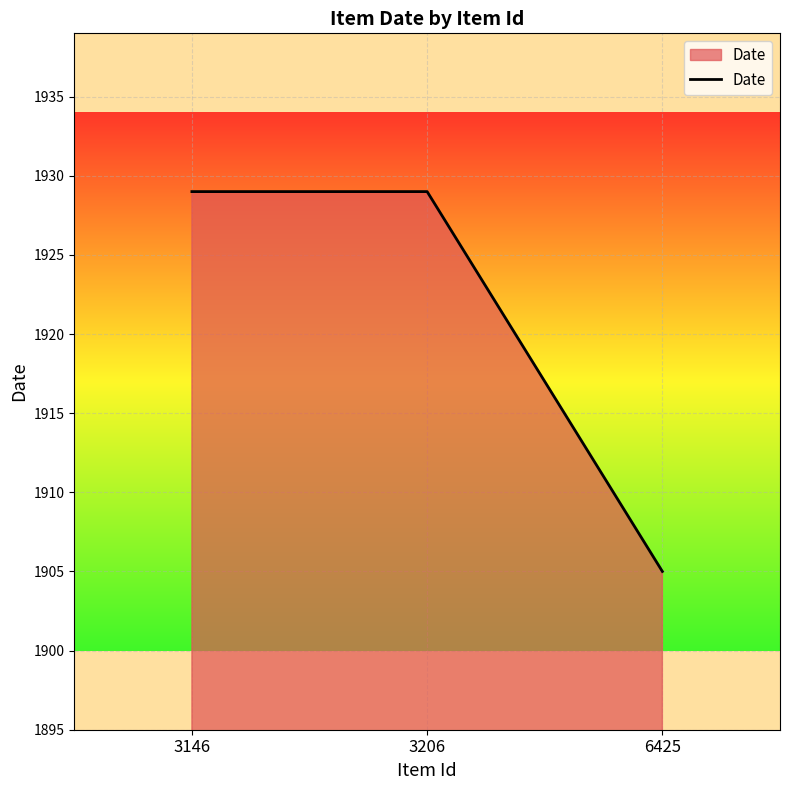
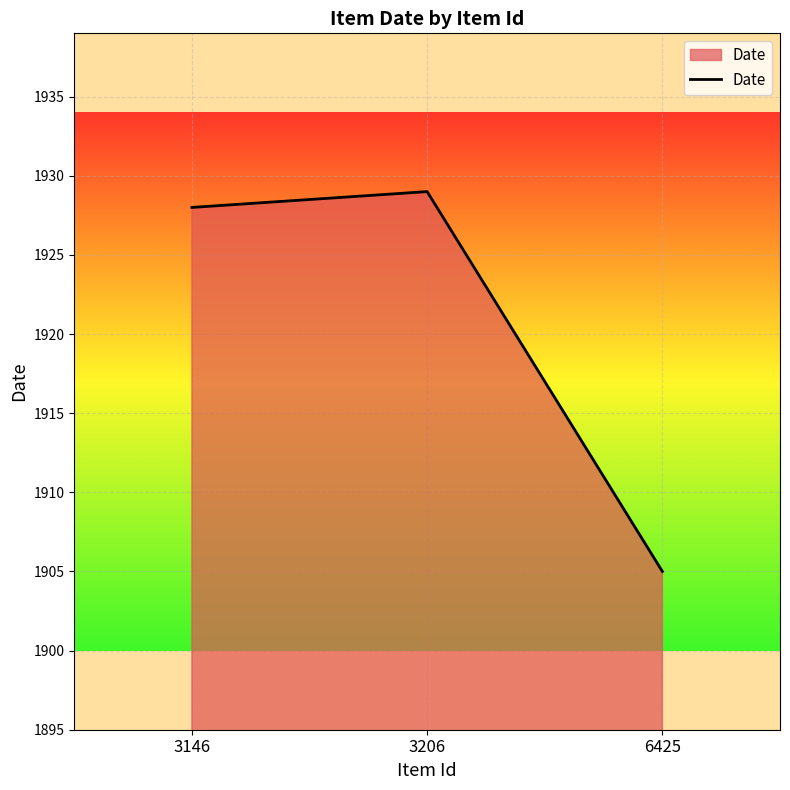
3146: 1929 -> 1928
